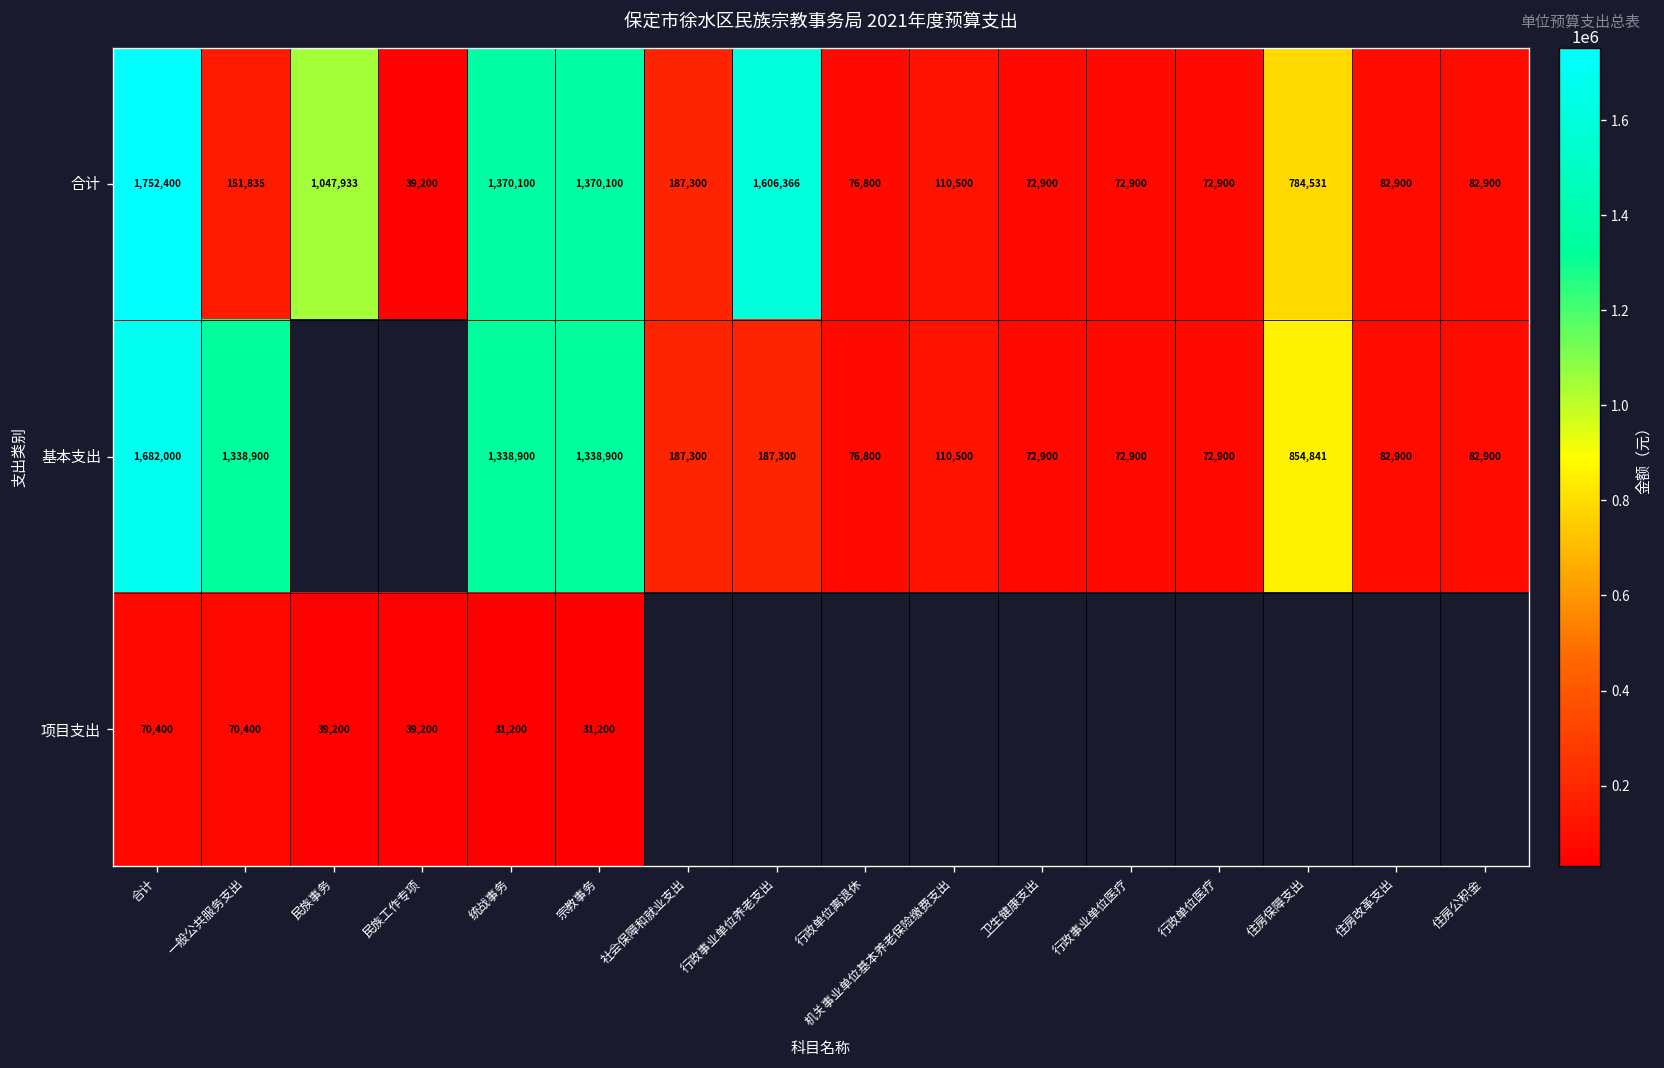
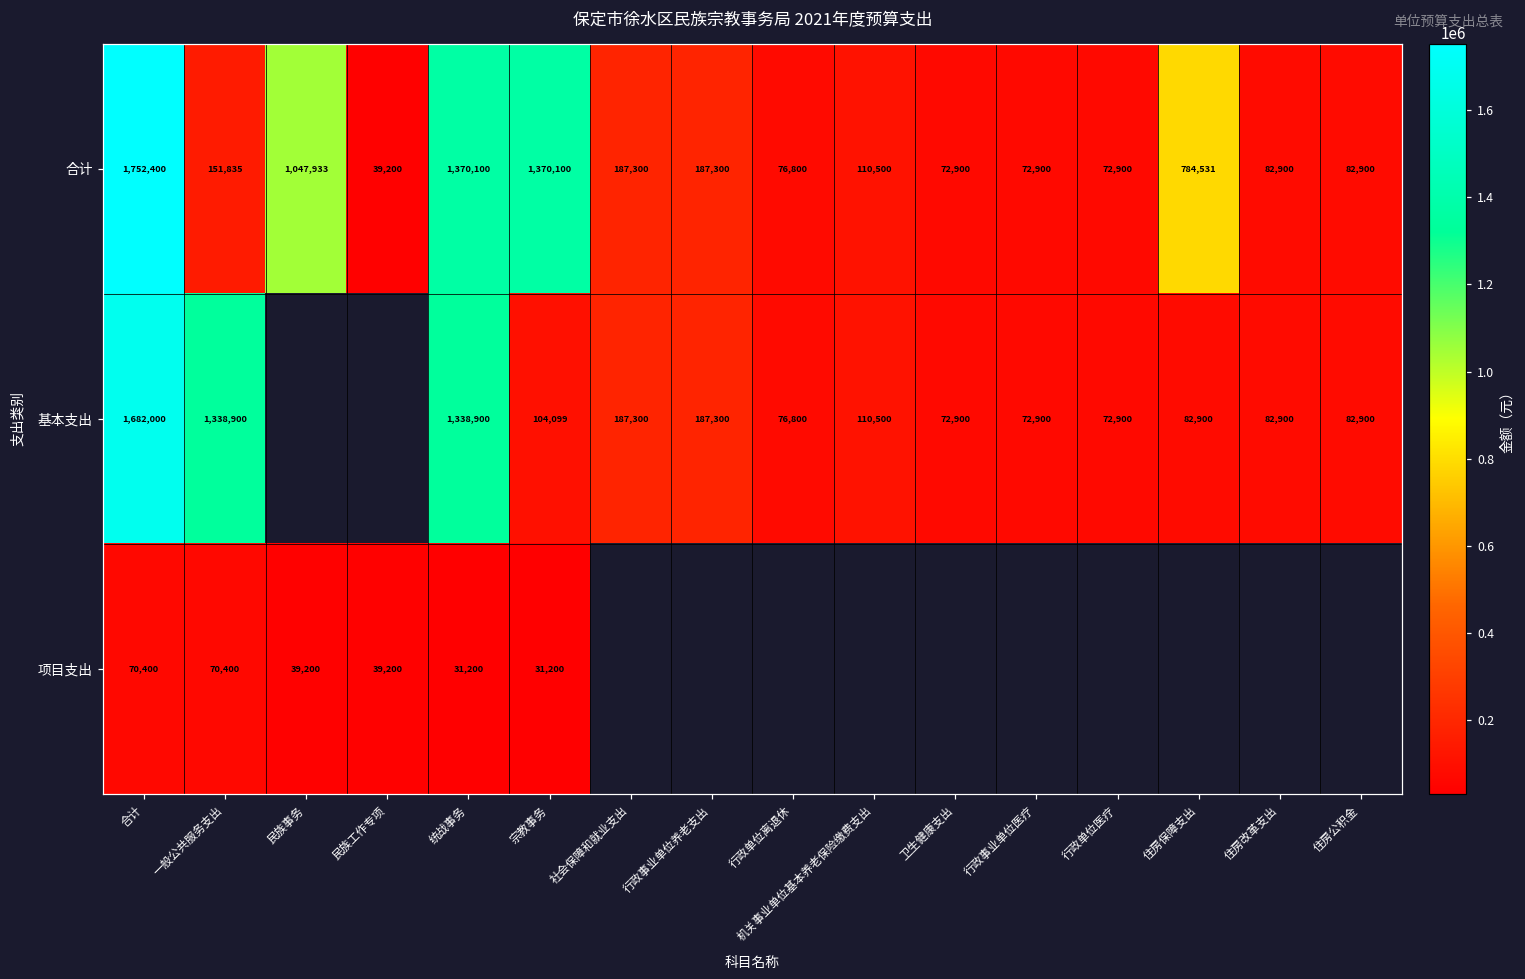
合计, 行政事业单位养老支出: 1,606,366 -> 187,300
基本支出, 宗教事务: 1,338,900 -> 104,099
基本支出, 住房保障支出: 854,841 -> 82,900
